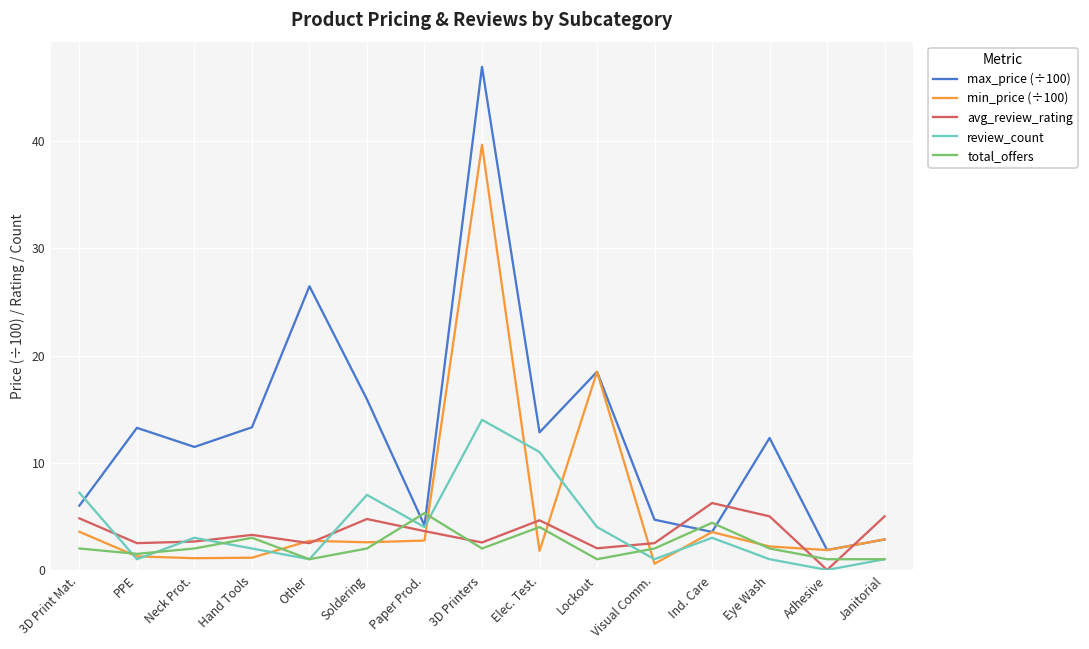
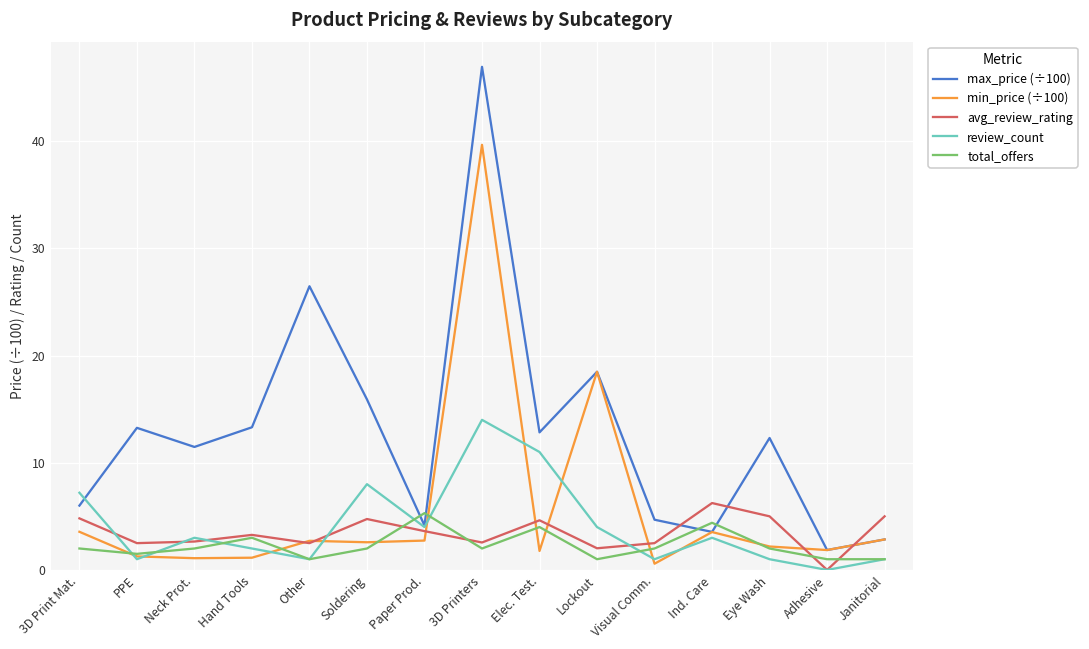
review_count, Soldering: 7 -> 8
